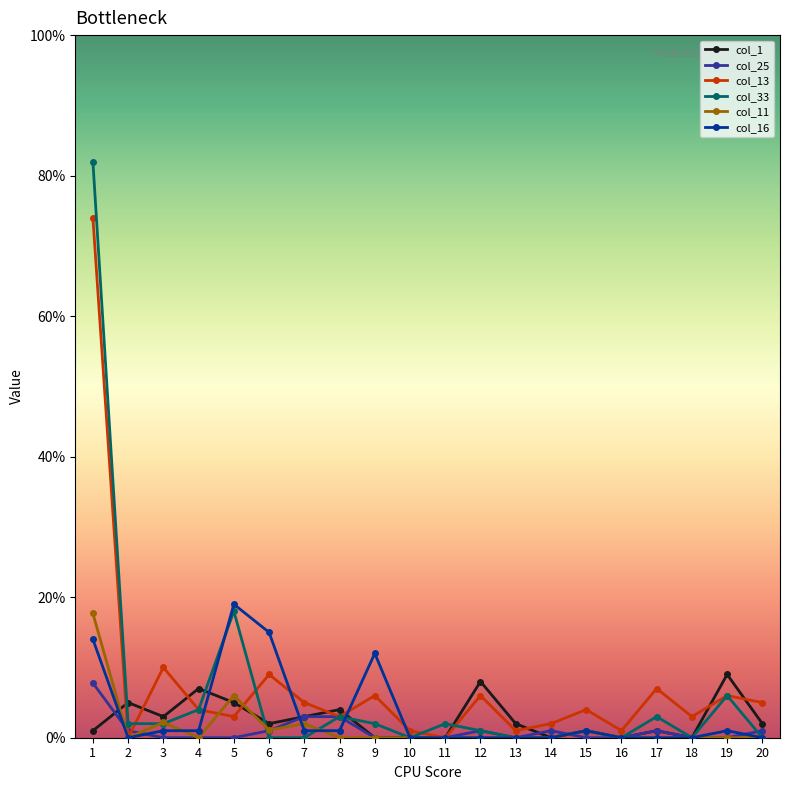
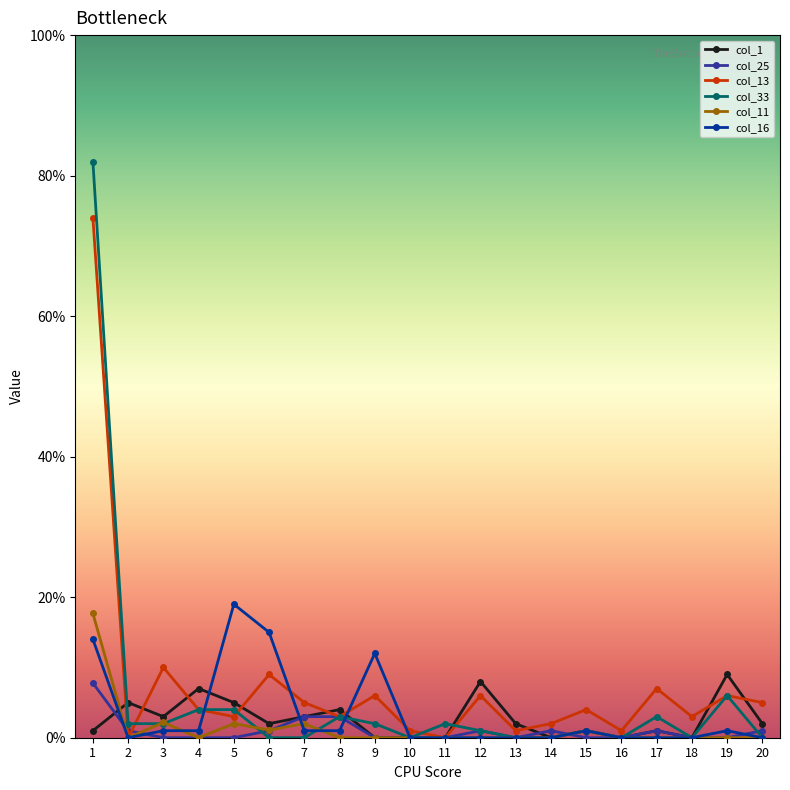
col_33, 5: 18% -> 4%
col_11, 5: 6% -> 2%
